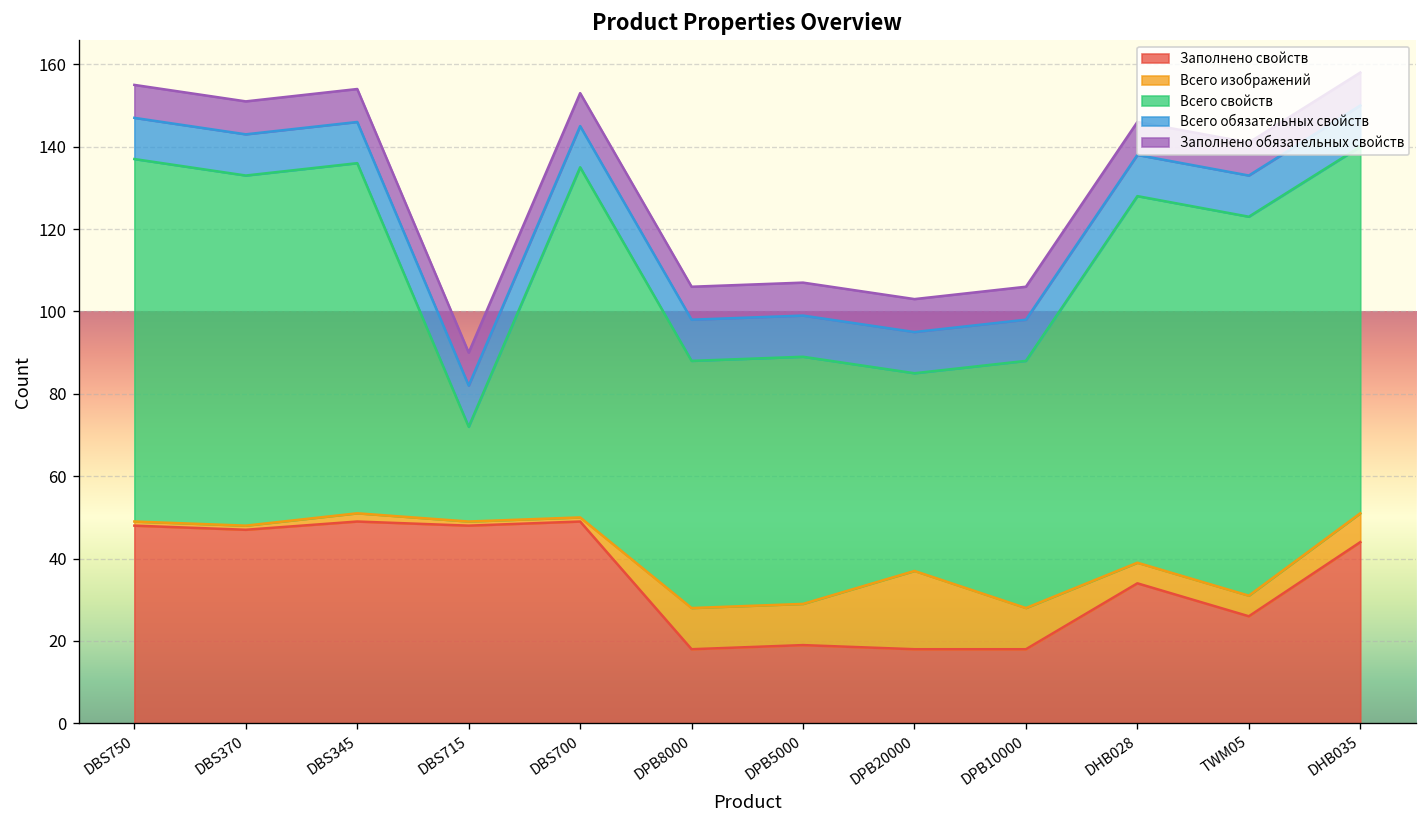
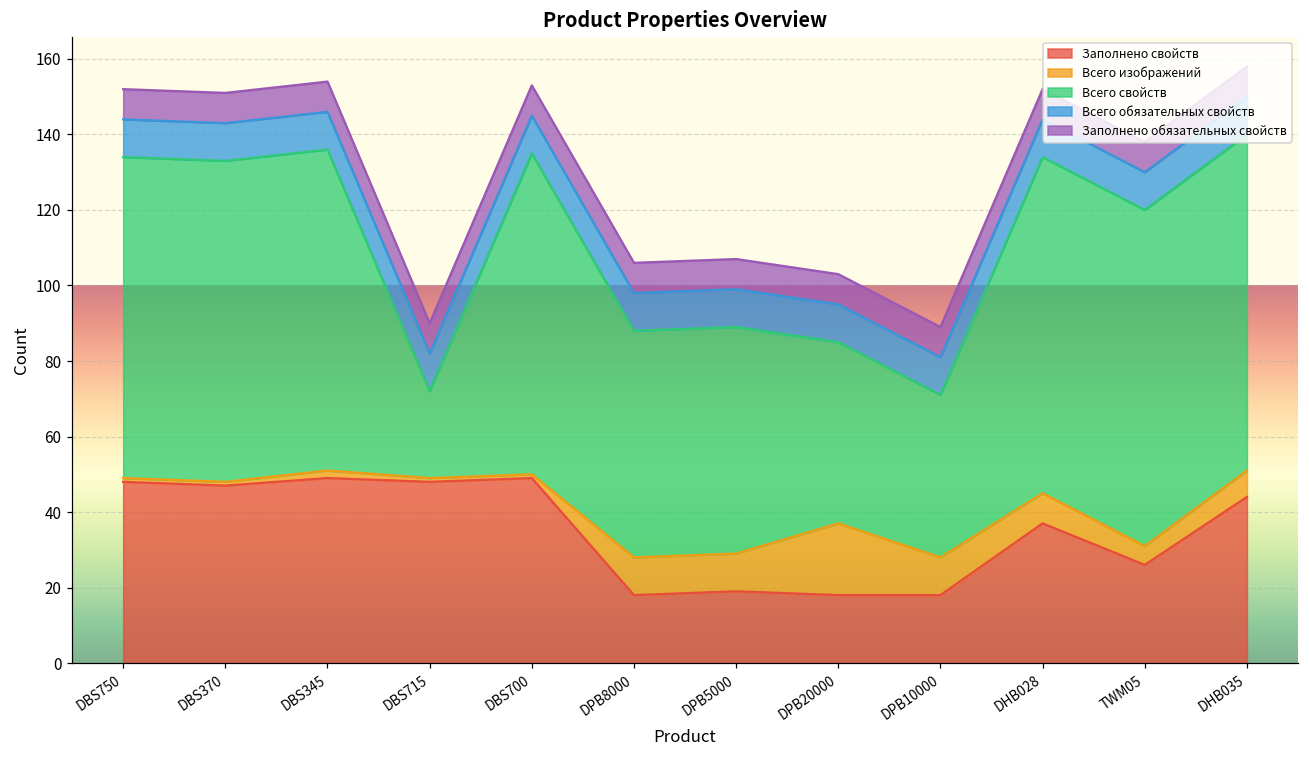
Всего свойств, DBS750: 88 -> 85
Всего свойств, DPB10000: 60 -> 43
Заполнено свойств, DHB028: 34 -> 37
Всего изображений, DHB028: 5 -> 8
Всего свойств, TWM05: 92 -> 89
